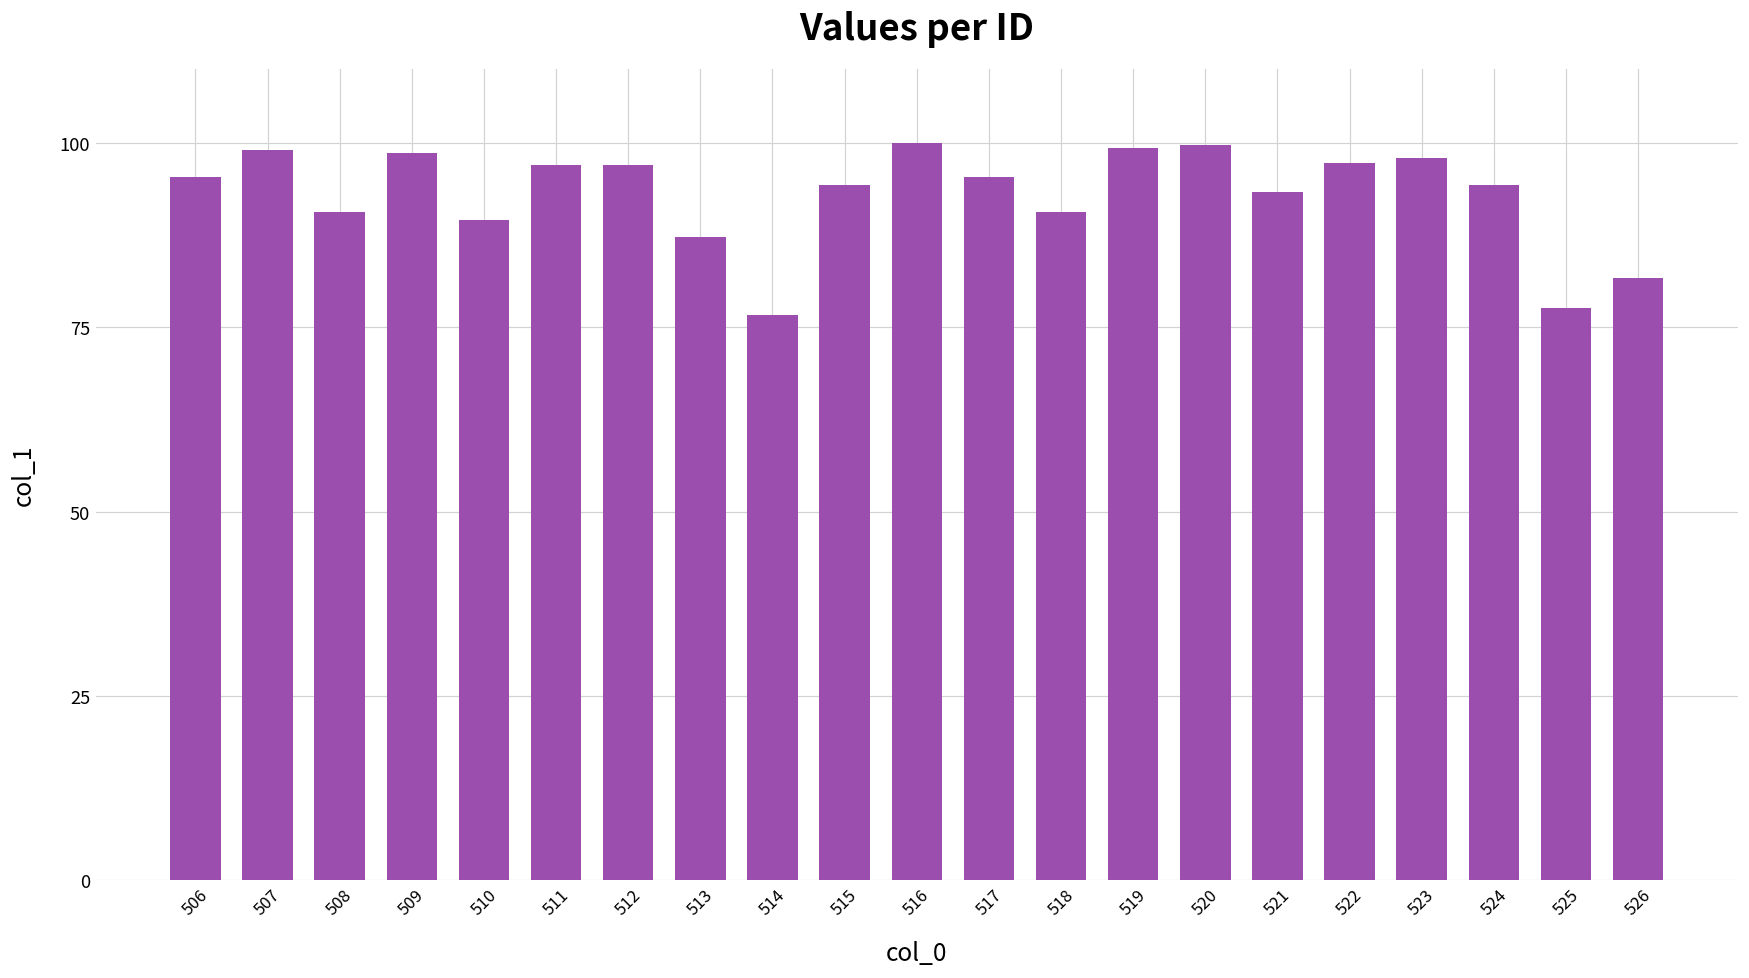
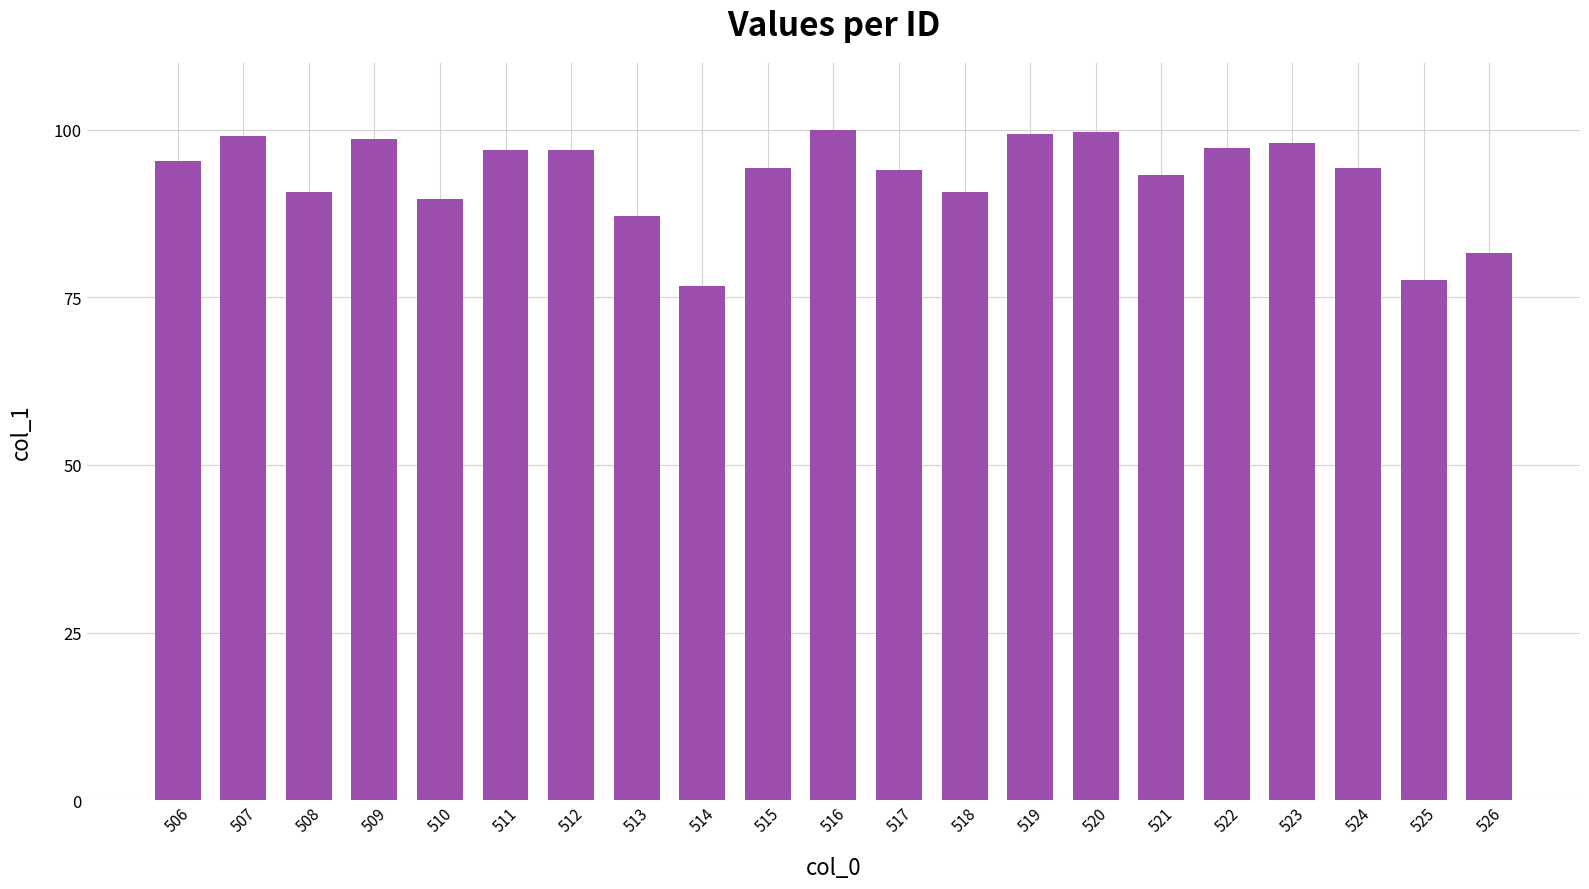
517: 95 -> 94
